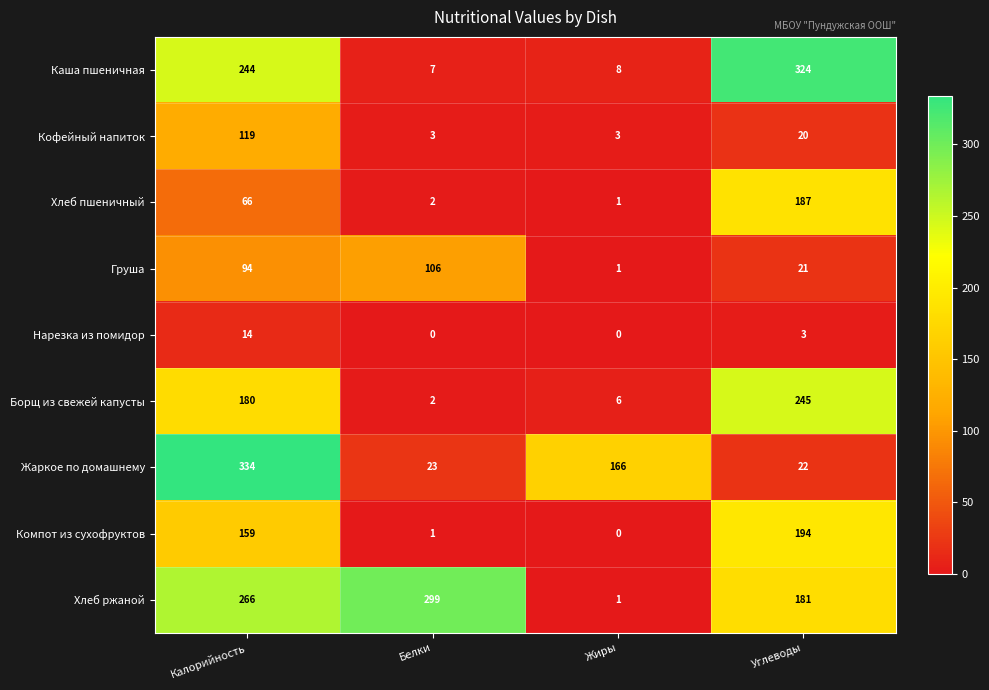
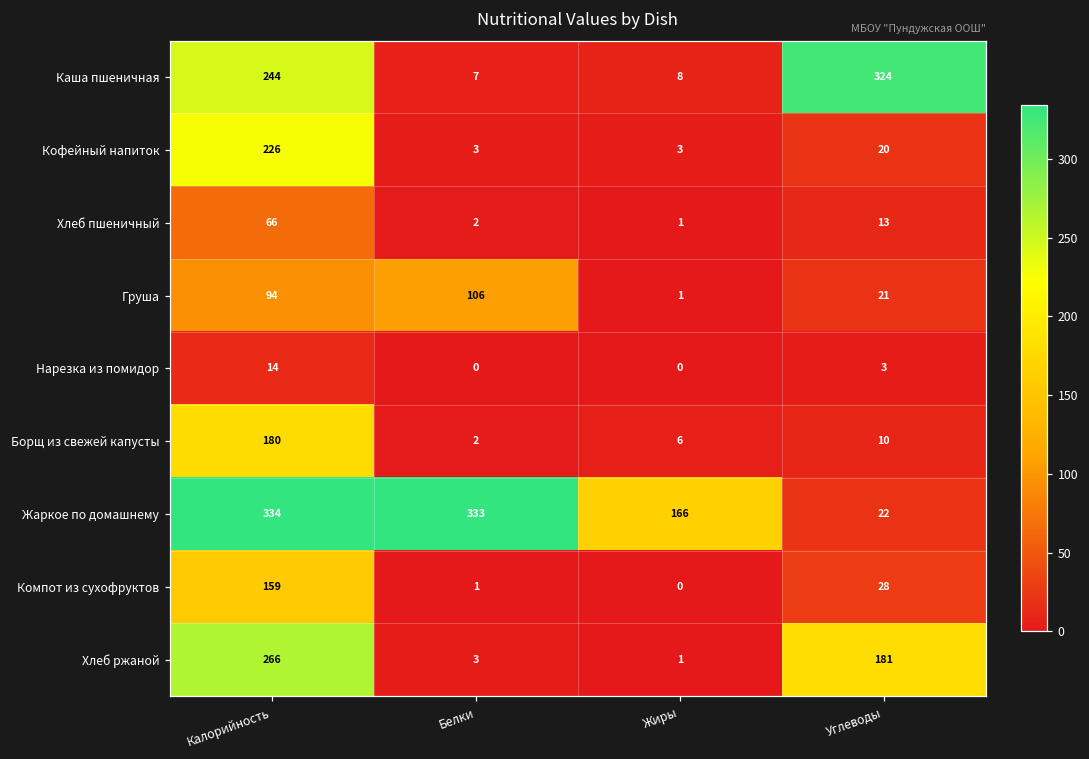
Кофейный напиток, Калорийность: 119 -> 226
Хлеб пшеничный, Углеводы: 187 -> 13
Борщ из свежей капусты, Углеводы: 245 -> 10
Жаркое по домашнему, Белки: 23 -> 333
Компот из сухофруктов, Углеводы: 194 -> 28
Хлеб ржаной, Белки: 299 -> 3
